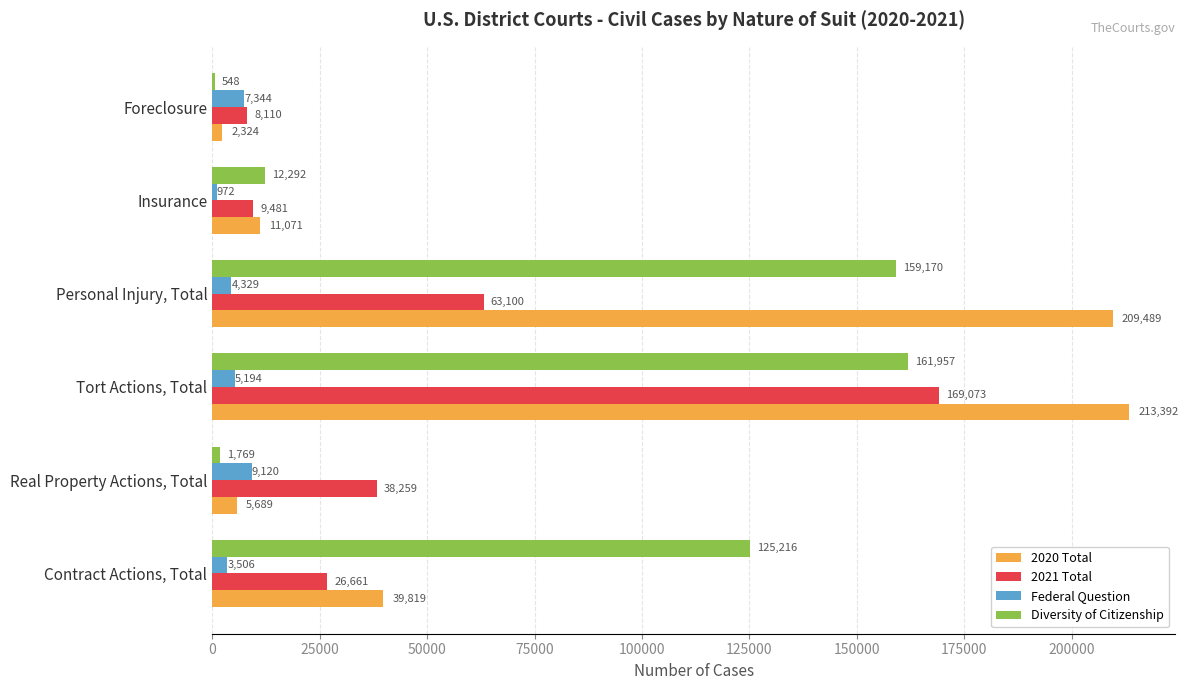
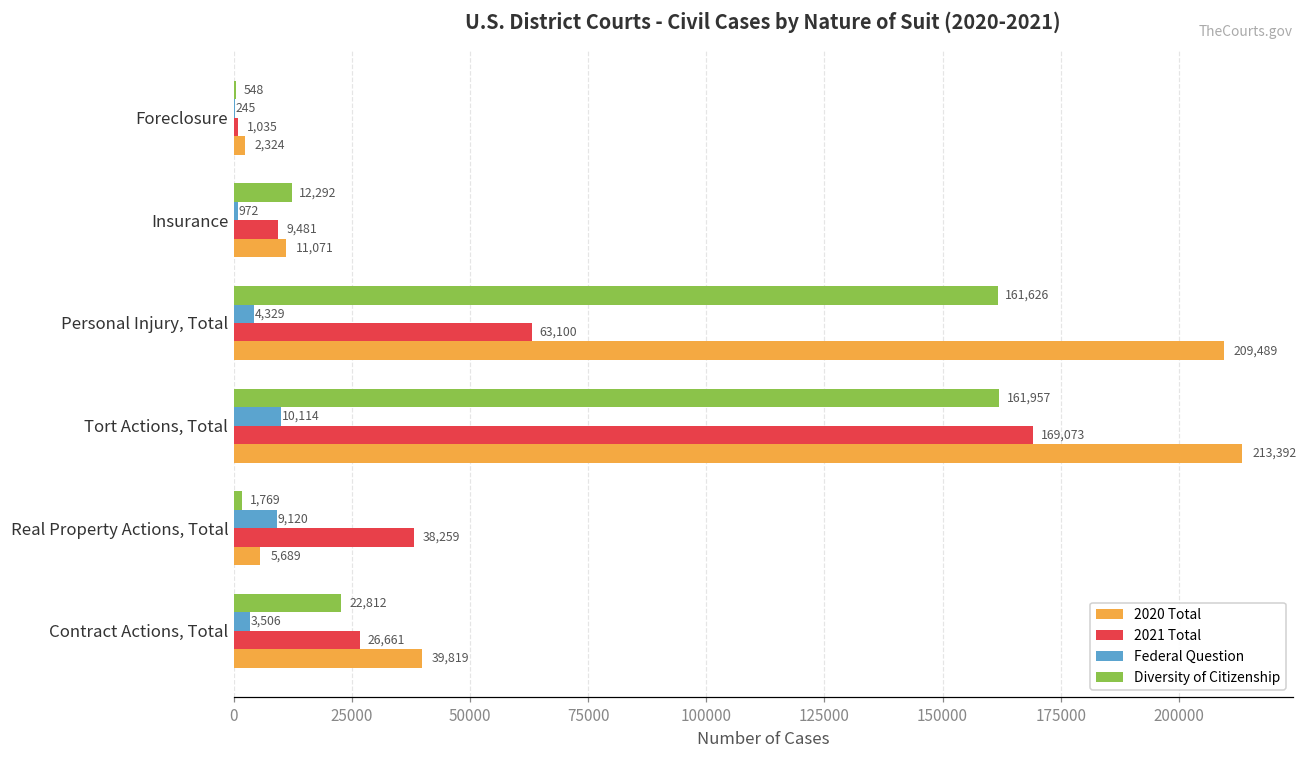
Federal Question, Foreclosure: 7,344 -> 245
2021 Total, Foreclosure: 8,110 -> 1,035
Diversity of Citizenship, Personal Injury, Total: 159,170 -> 161,626
Federal Question, Tort Actions, Total: 5,194 -> 10,114
Diversity of Citizenship, Contract Actions, Total: 125,216 -> 22,812
